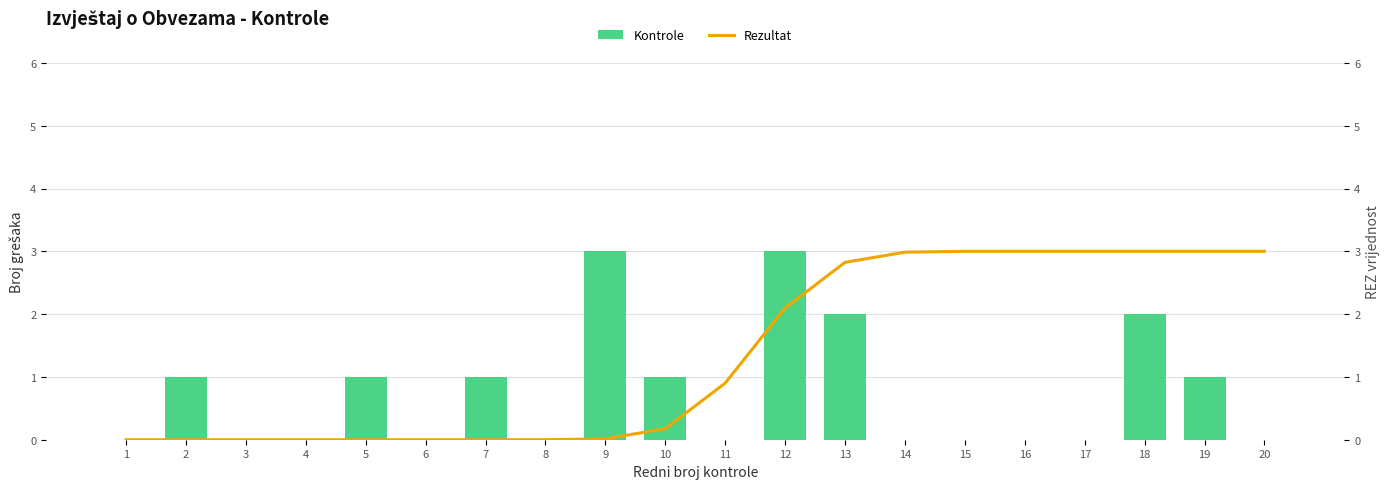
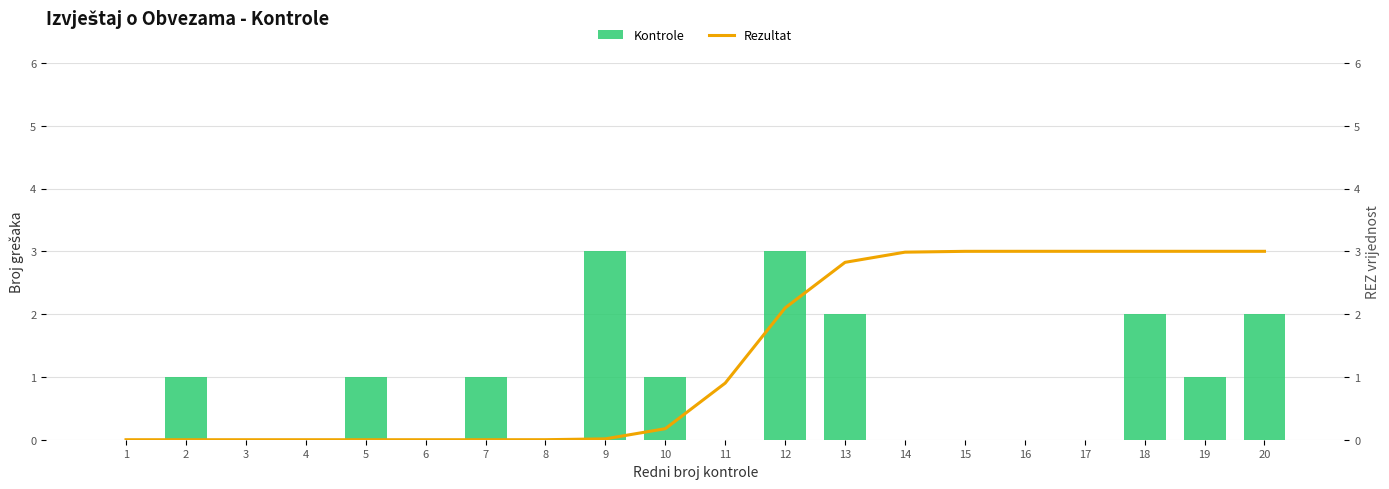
Kontrole, 20: 0 -> 2
